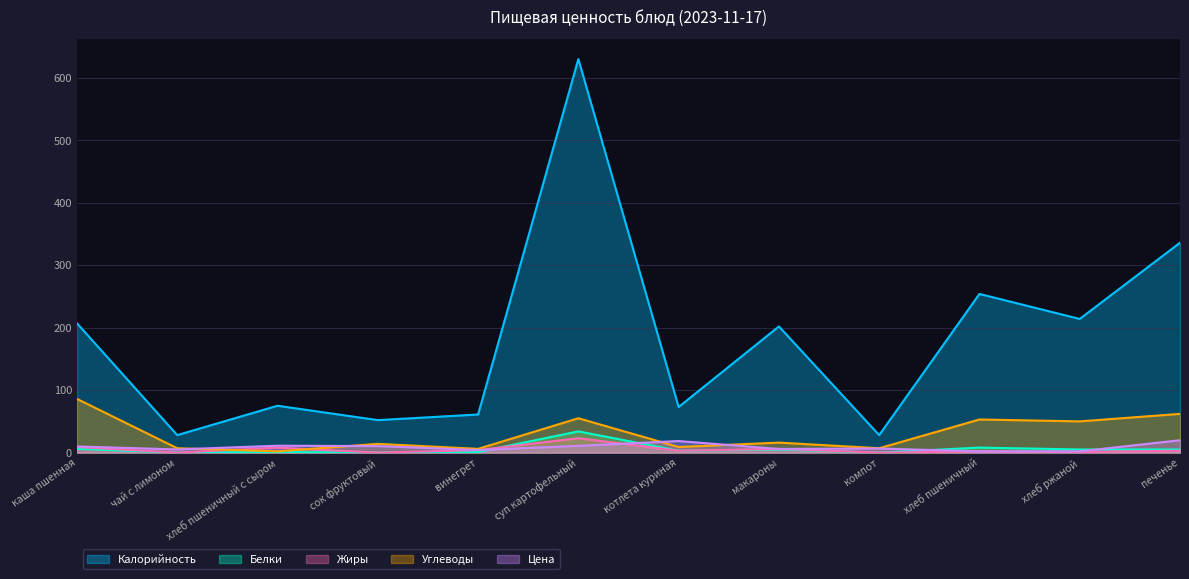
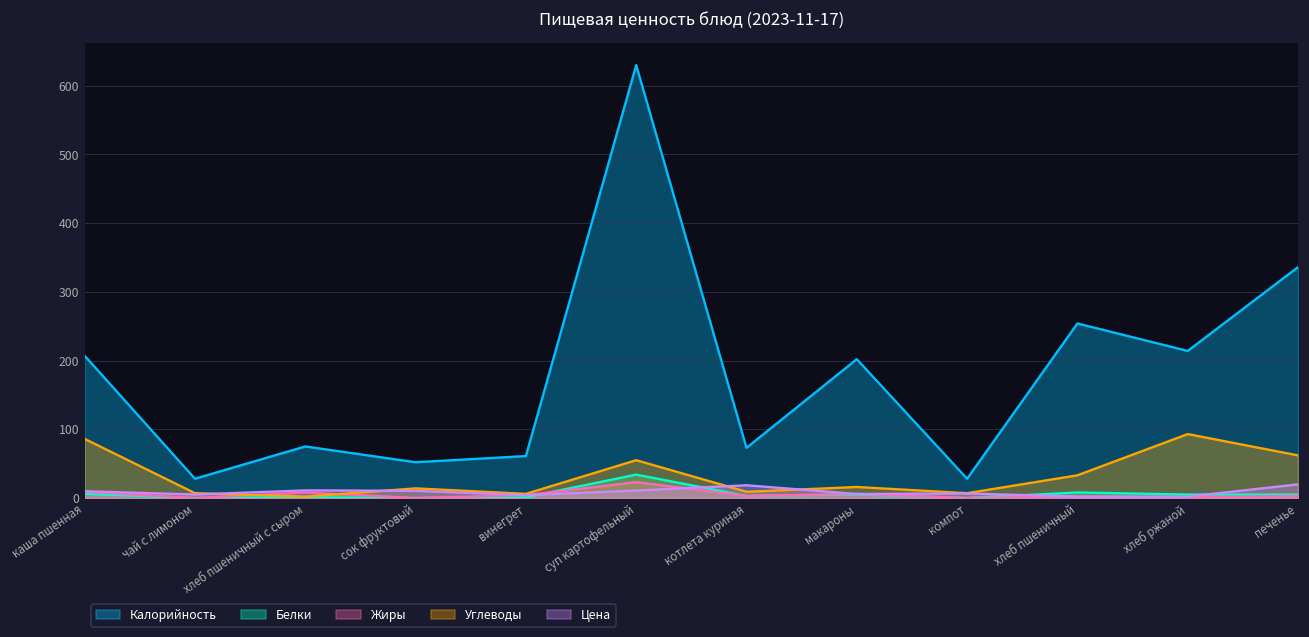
Углеводы, хлеб пшеничный: 50 -> 30
Углеводы, хлеб ржаной: 50 -> 90
